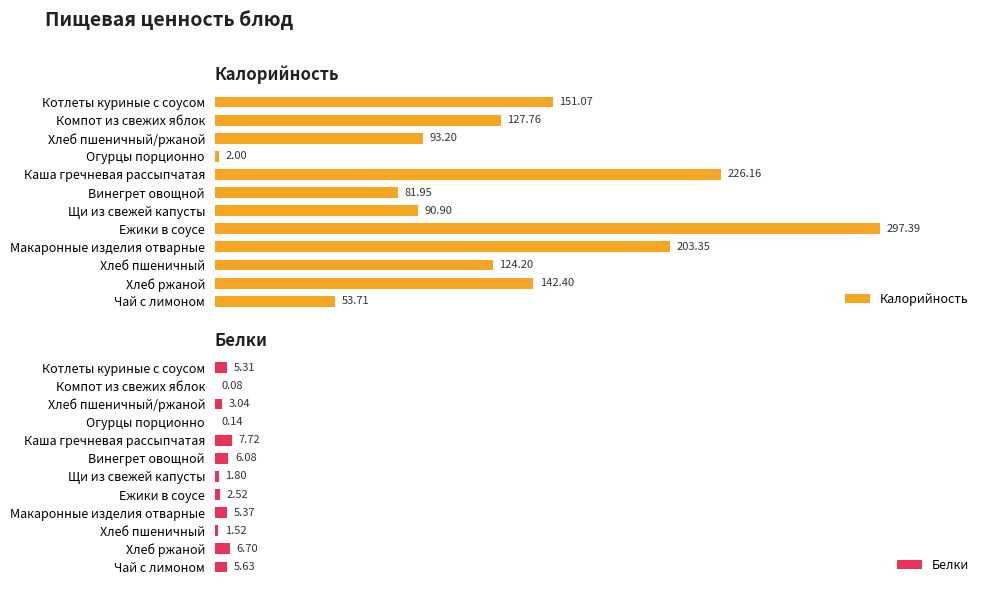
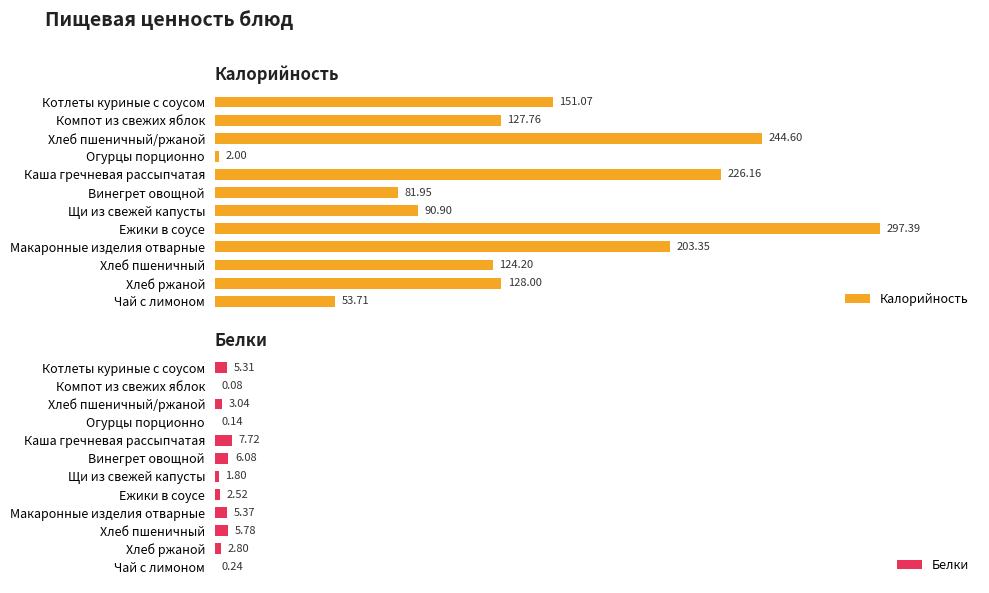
Калорийность, Хлеб пшеничный/ржаной: 93.20 -> 244.60
Калорийность, Хлеб ржаной: 142.40 -> 128.00
Белки, Хлеб пшеничный: 1.52 -> 5.78
Белки, Хлеб ржаной: 6.70 -> 2.80
Белки, Чай с лимоном: 5.63 -> 0.24
